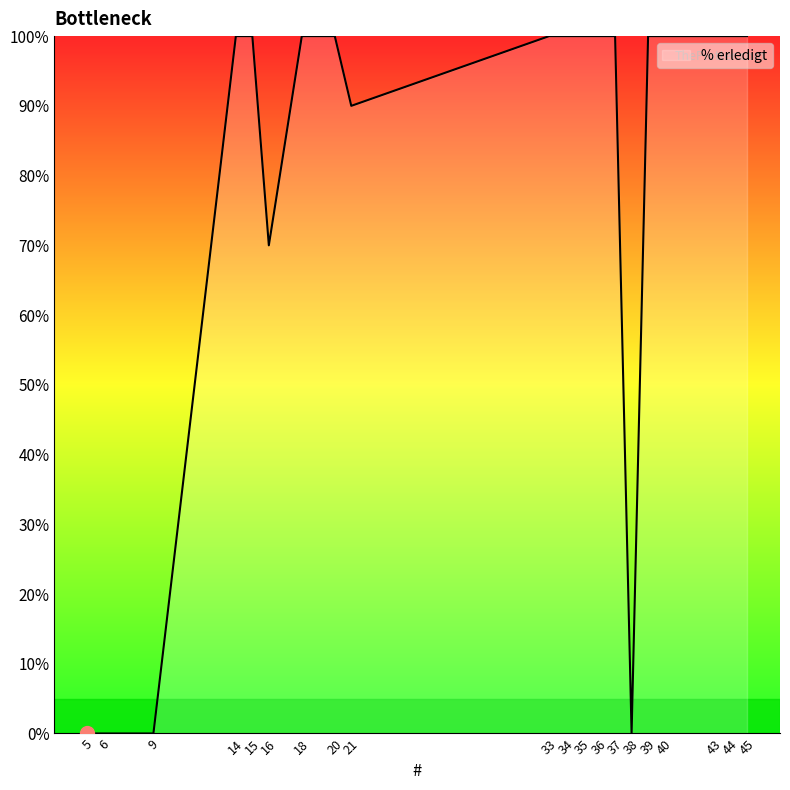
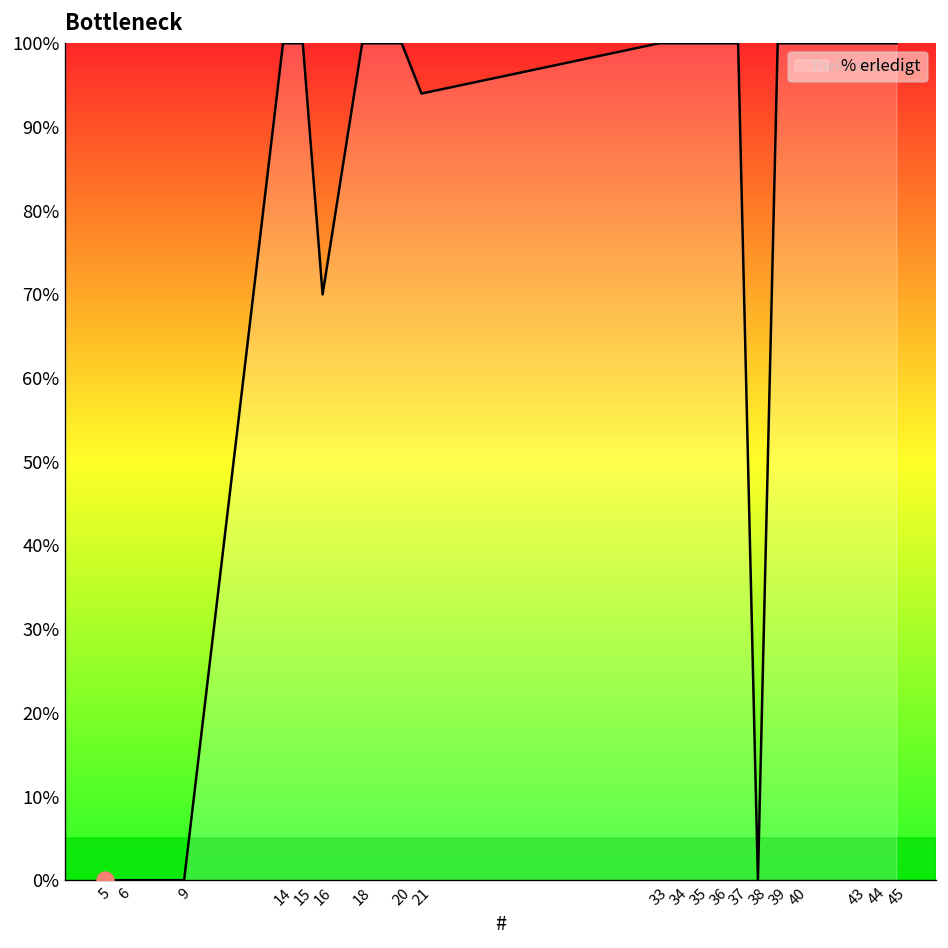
% erledigt, 21: 90% -> 94%
